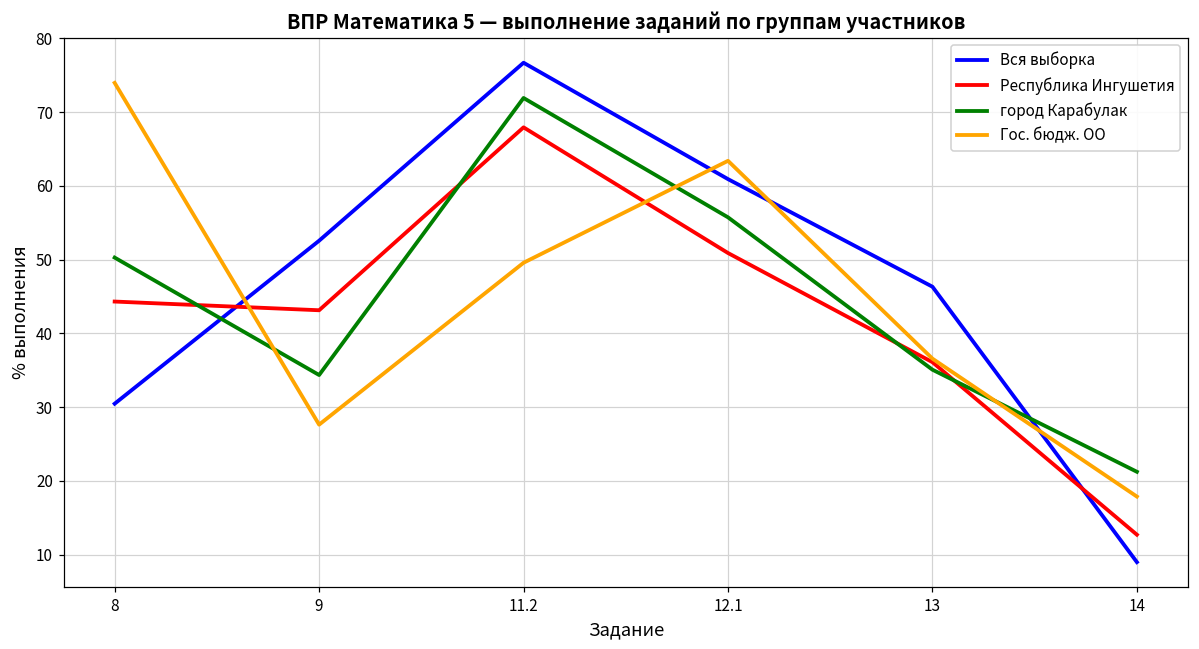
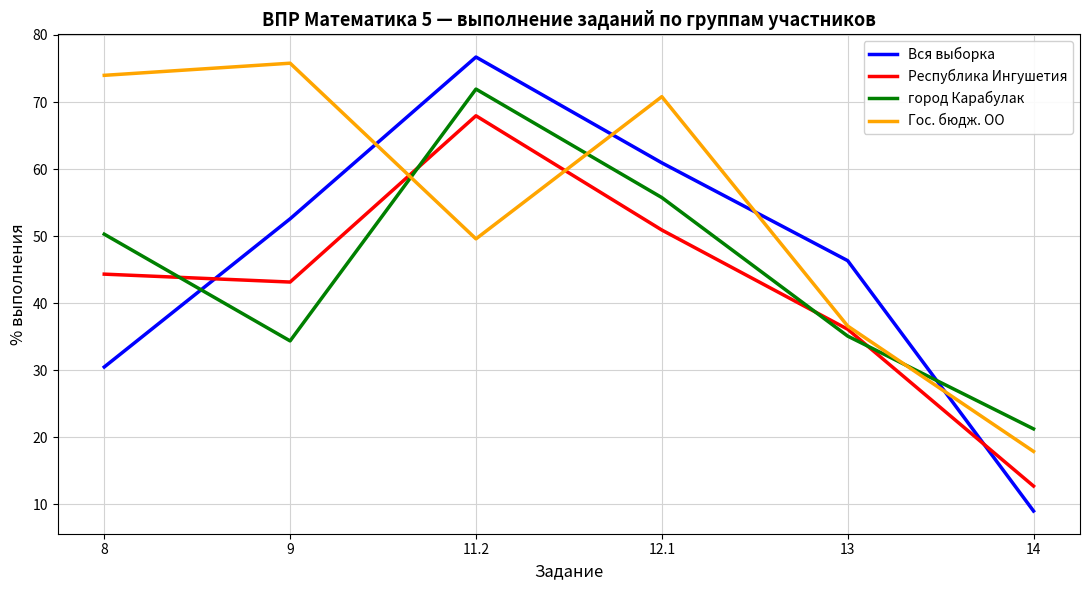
Гос. бюдж. ОО, 9: 28 -> 76
Гос. бюдж. ОО, 12.1: 63 -> 71
